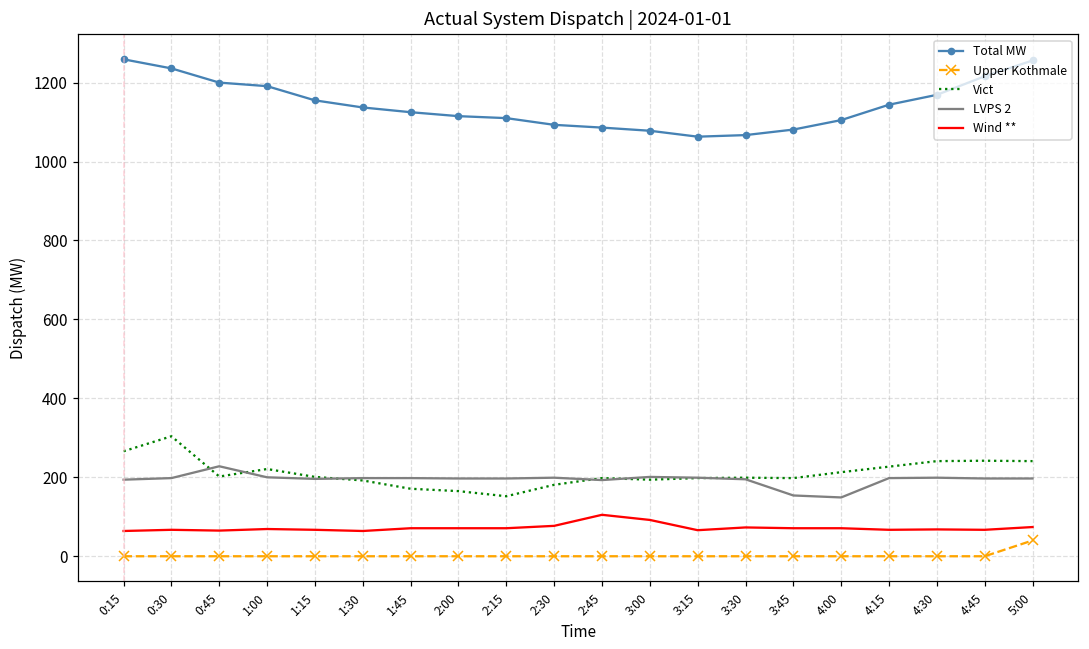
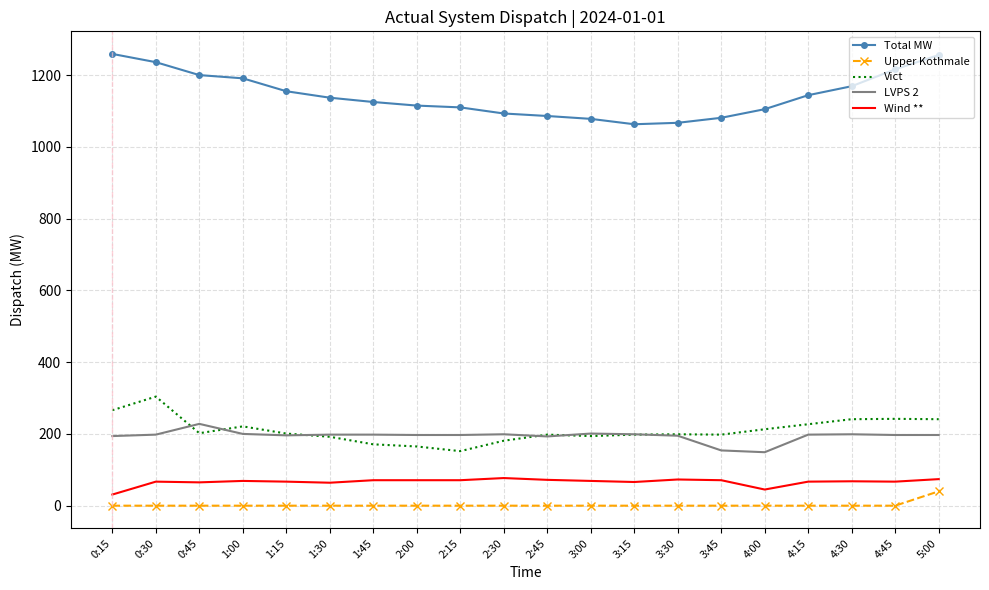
Wind **, 0:15: 60 -> 30
Wind **, 2:45: 110 -> 70
Wind **, 3:00: 90 -> 70
Wind **, 4:00: 70 -> 50
